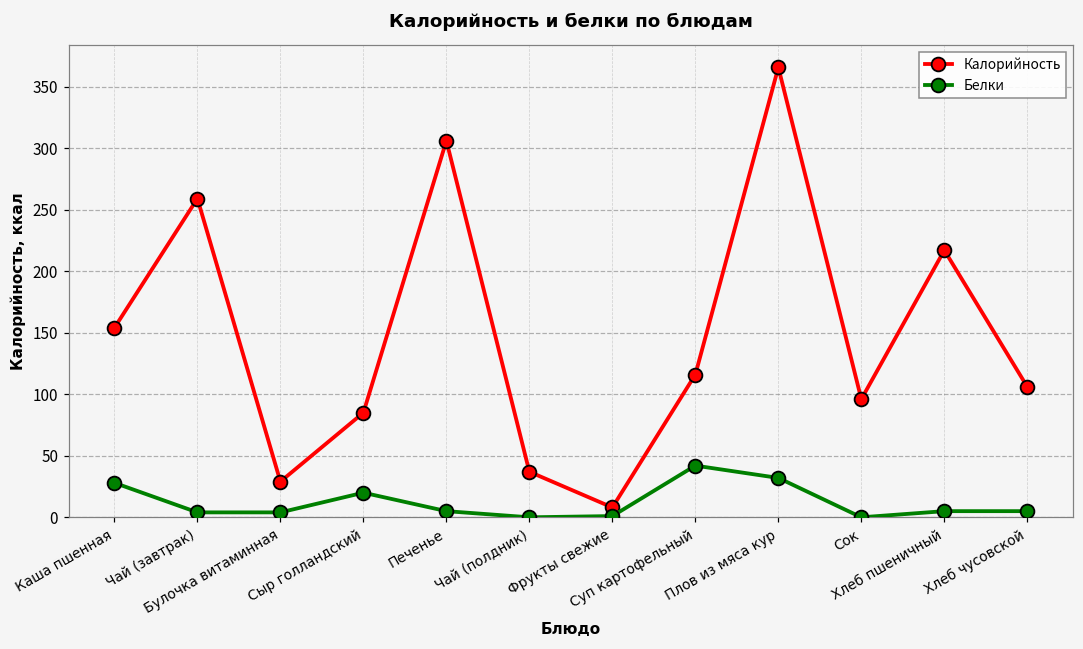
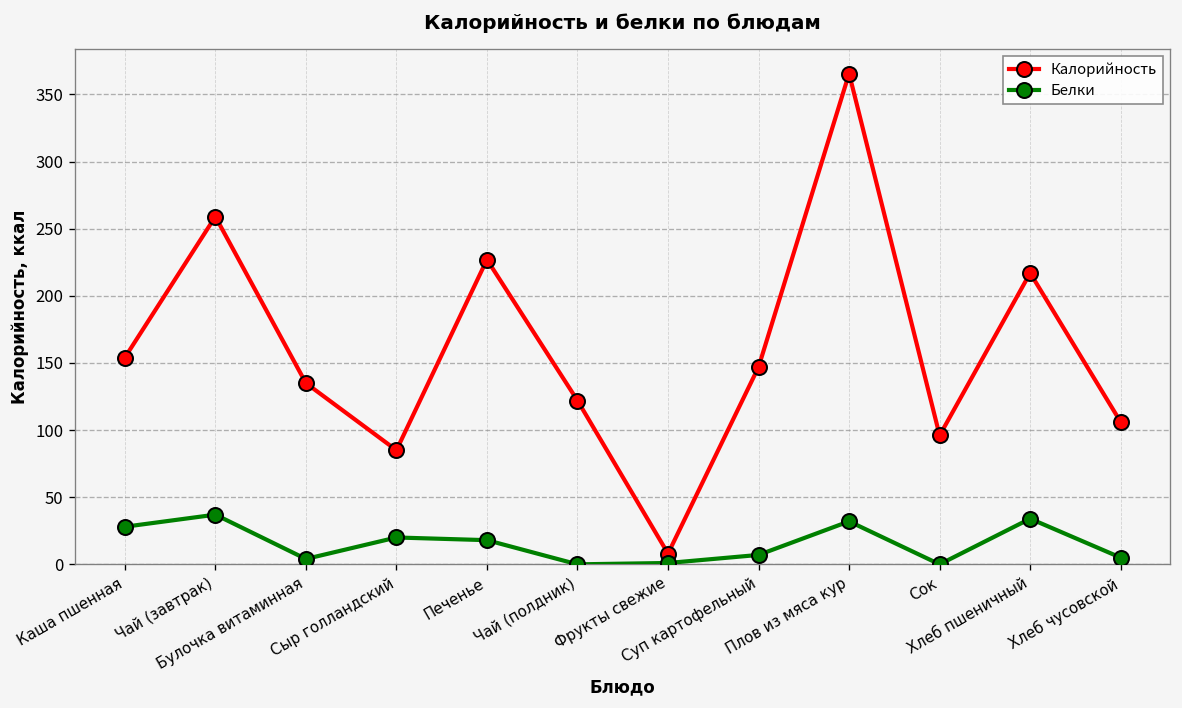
Белки, Чай (завтрак): 4 -> 37
Калорийность, Булочка витаминная: 29 -> 135
Калорийность, Печенье: 306 -> 227
Белки, Печенье: 5 -> 18
Калорийность, Чай (полдник): 37 -> 122
Калорийность, Суп картофельный: 116 -> 147
Белки, Суп картофельный: 42 -> 7
Белки, Хлеб пшеничный: 5 -> 34
